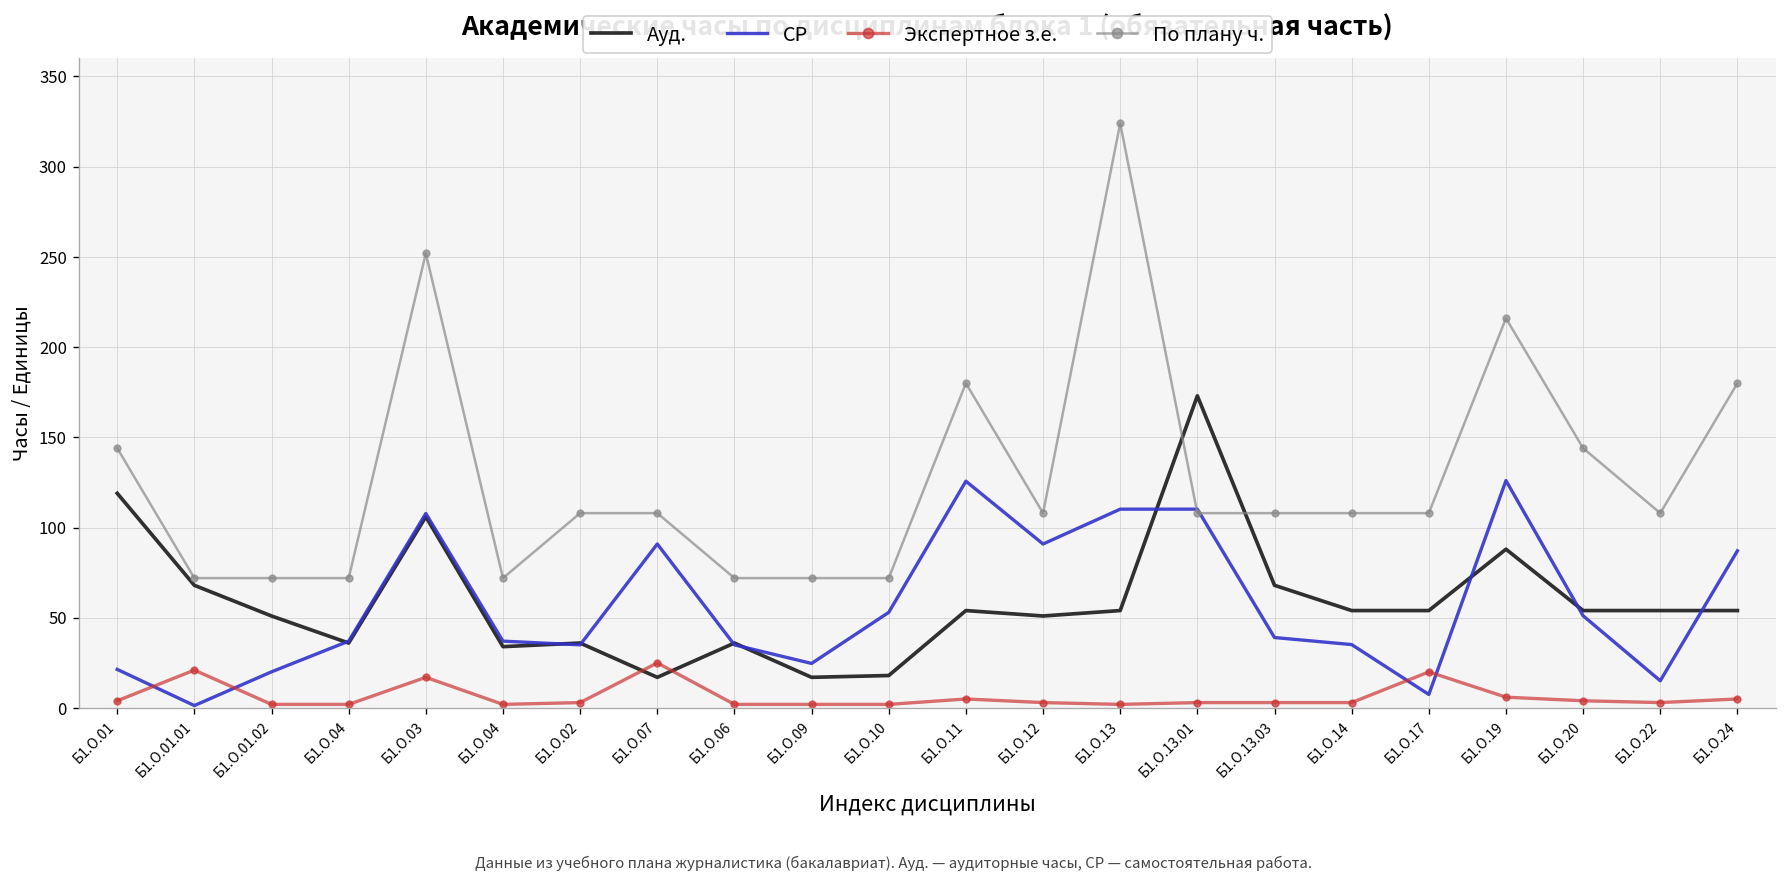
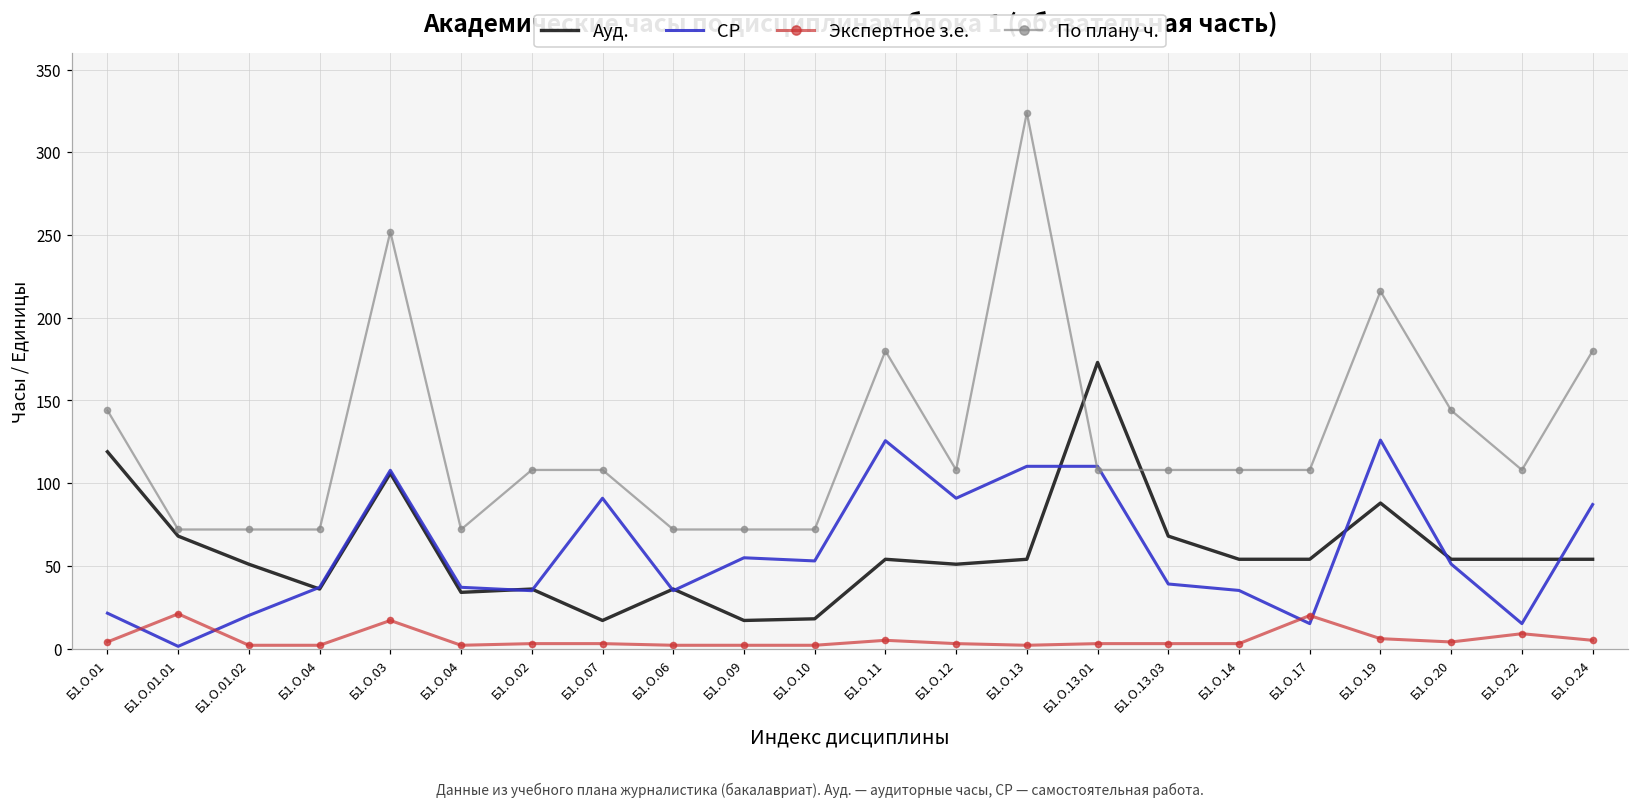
Экспертное з.е., Б1.О.07: 25 -> 3
СР, Б1.О.09: 25 -> 55
СР, Б1.О.17: 8 -> 15
Экспертное з.е., Б1.О.22: 3 -> 9
